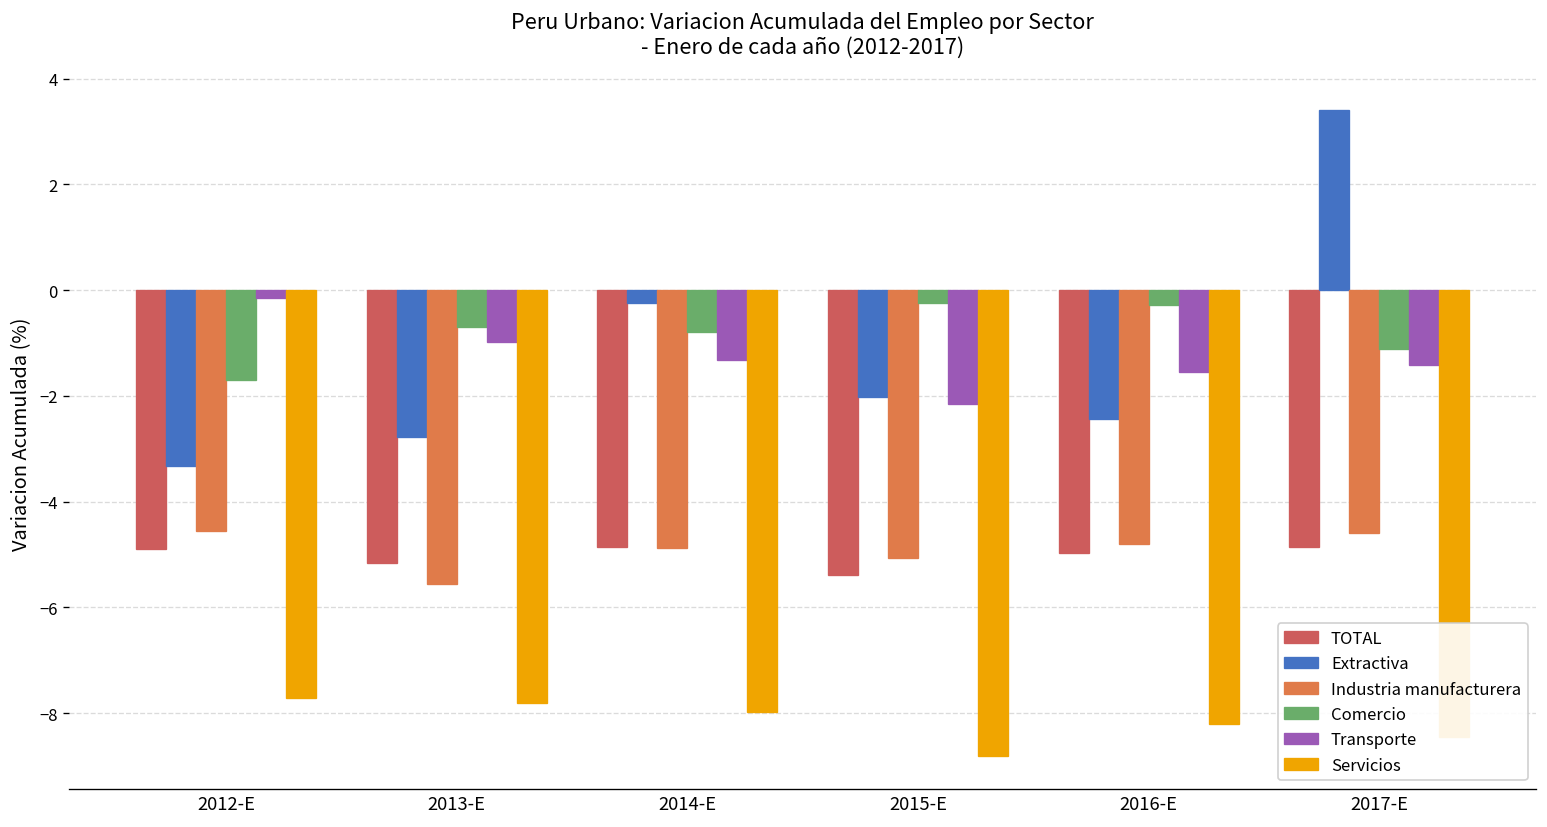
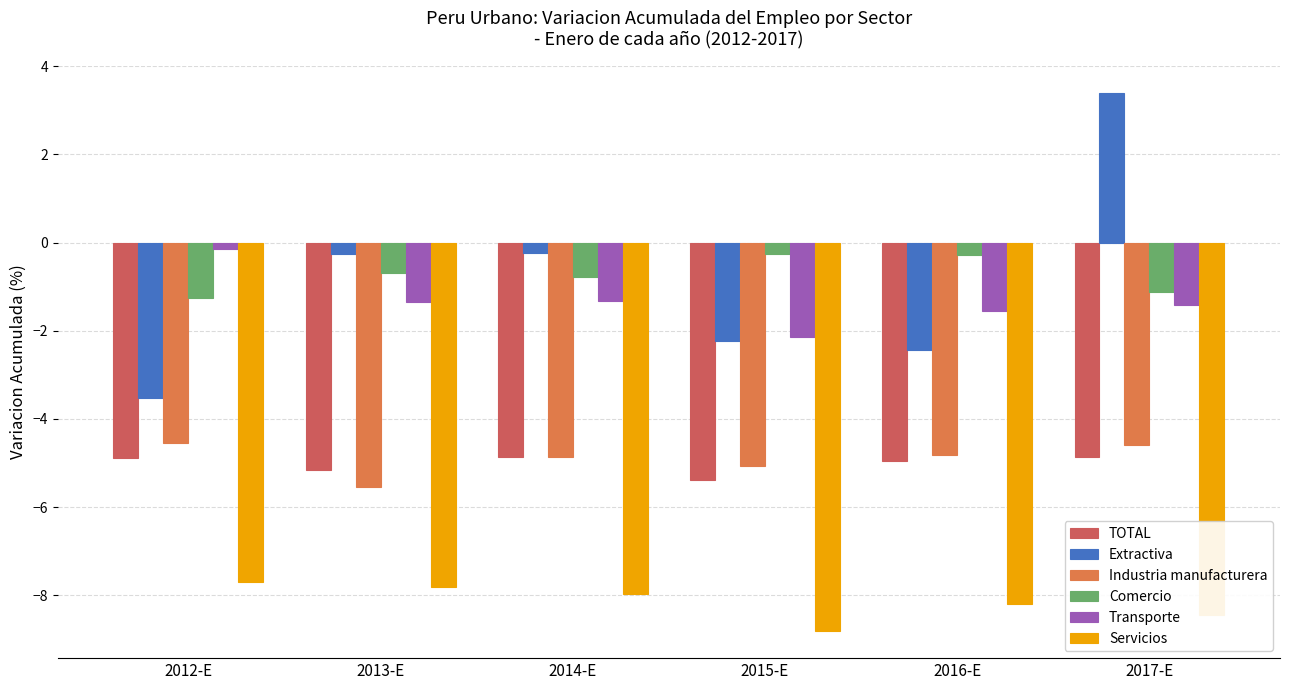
Extractiva, 2012-E: -3.3 -> -3.5
Comercio, 2012-E: -1.7 -> -1.3
Extractiva, 2013-E: -2.8 -> -0.3
Transporte, 2013-E: -1.0 -> -1.4
Extractiva, 2015-E: -2.0 -> -2.2
